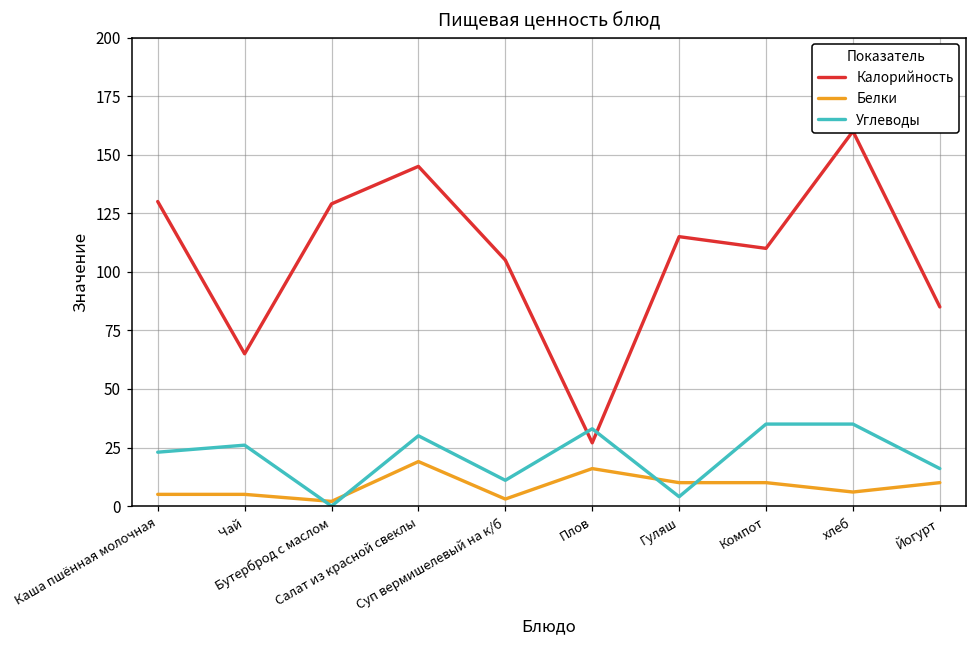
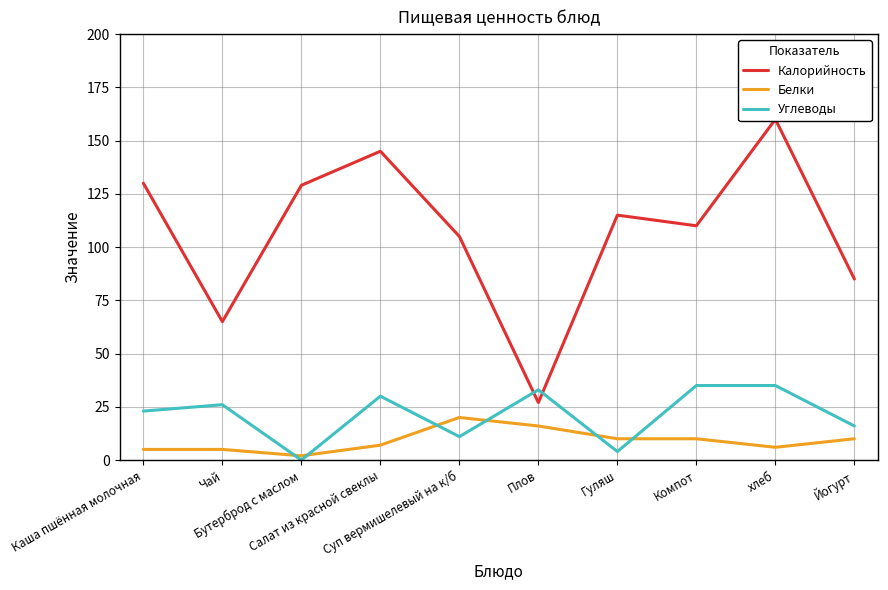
Белки, Салат из красной свеклы: 19 -> 7
Белки, Суп вермишелевый на к/б: 3 -> 20
